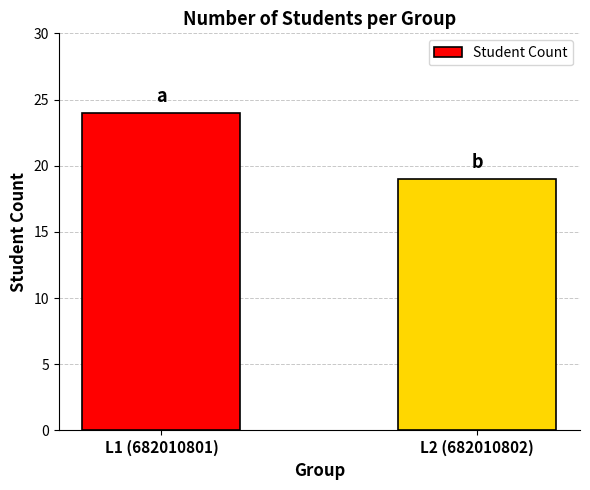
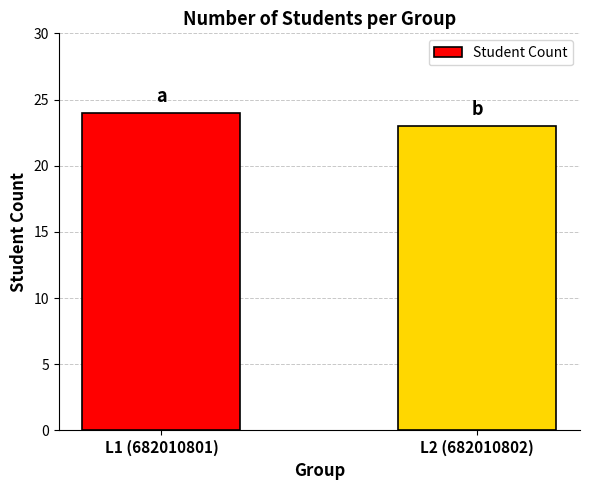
L2 (682010802): 19 -> 23
